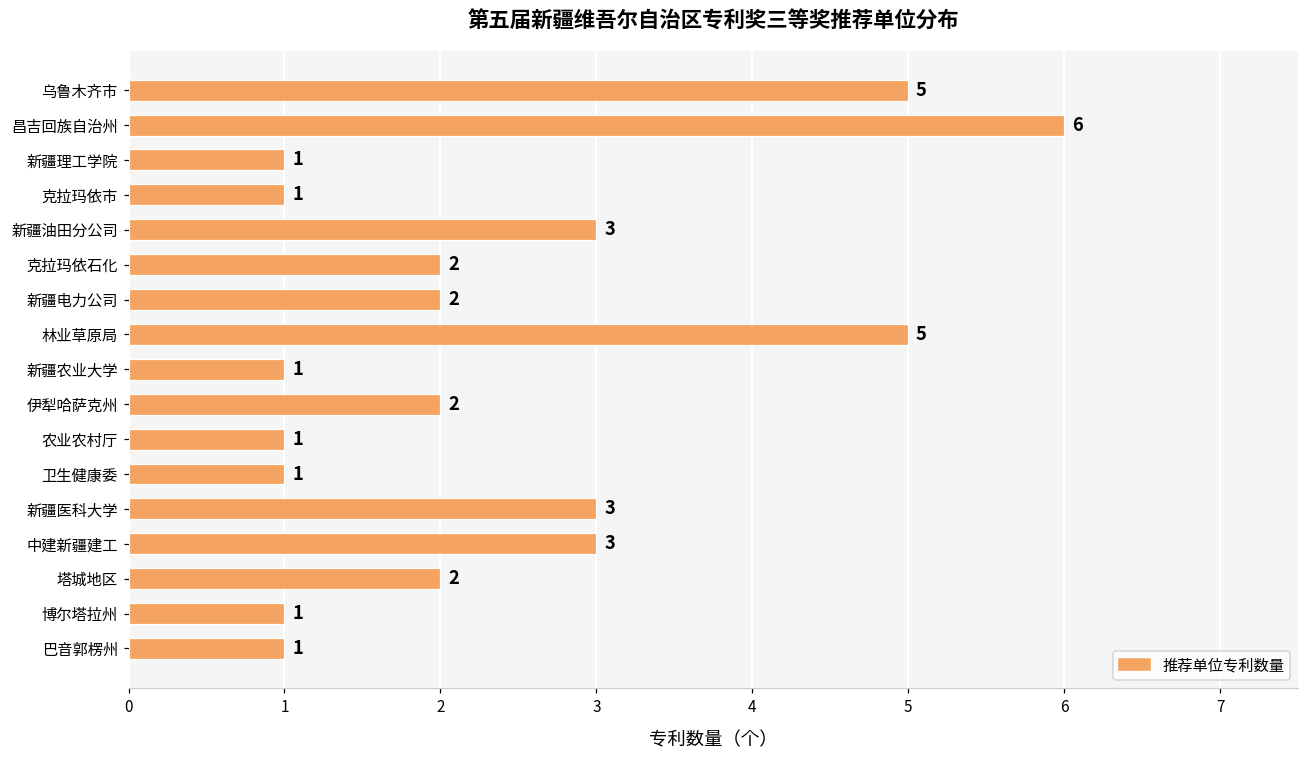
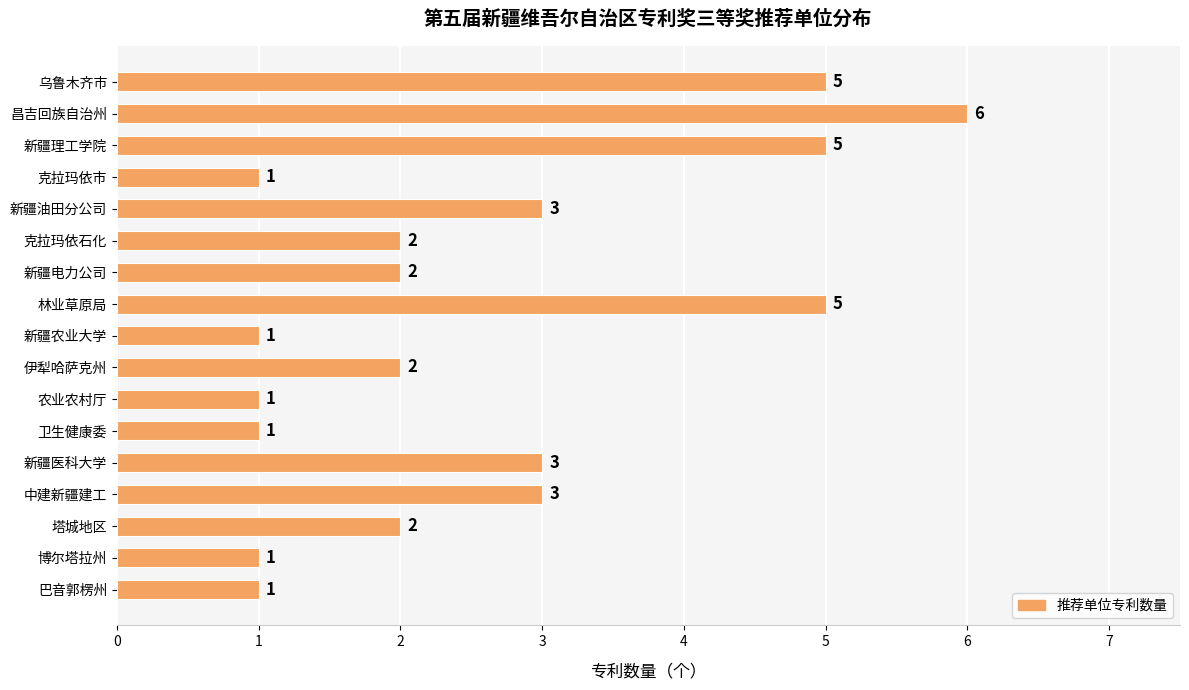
新疆理工学院: 1 -> 5
